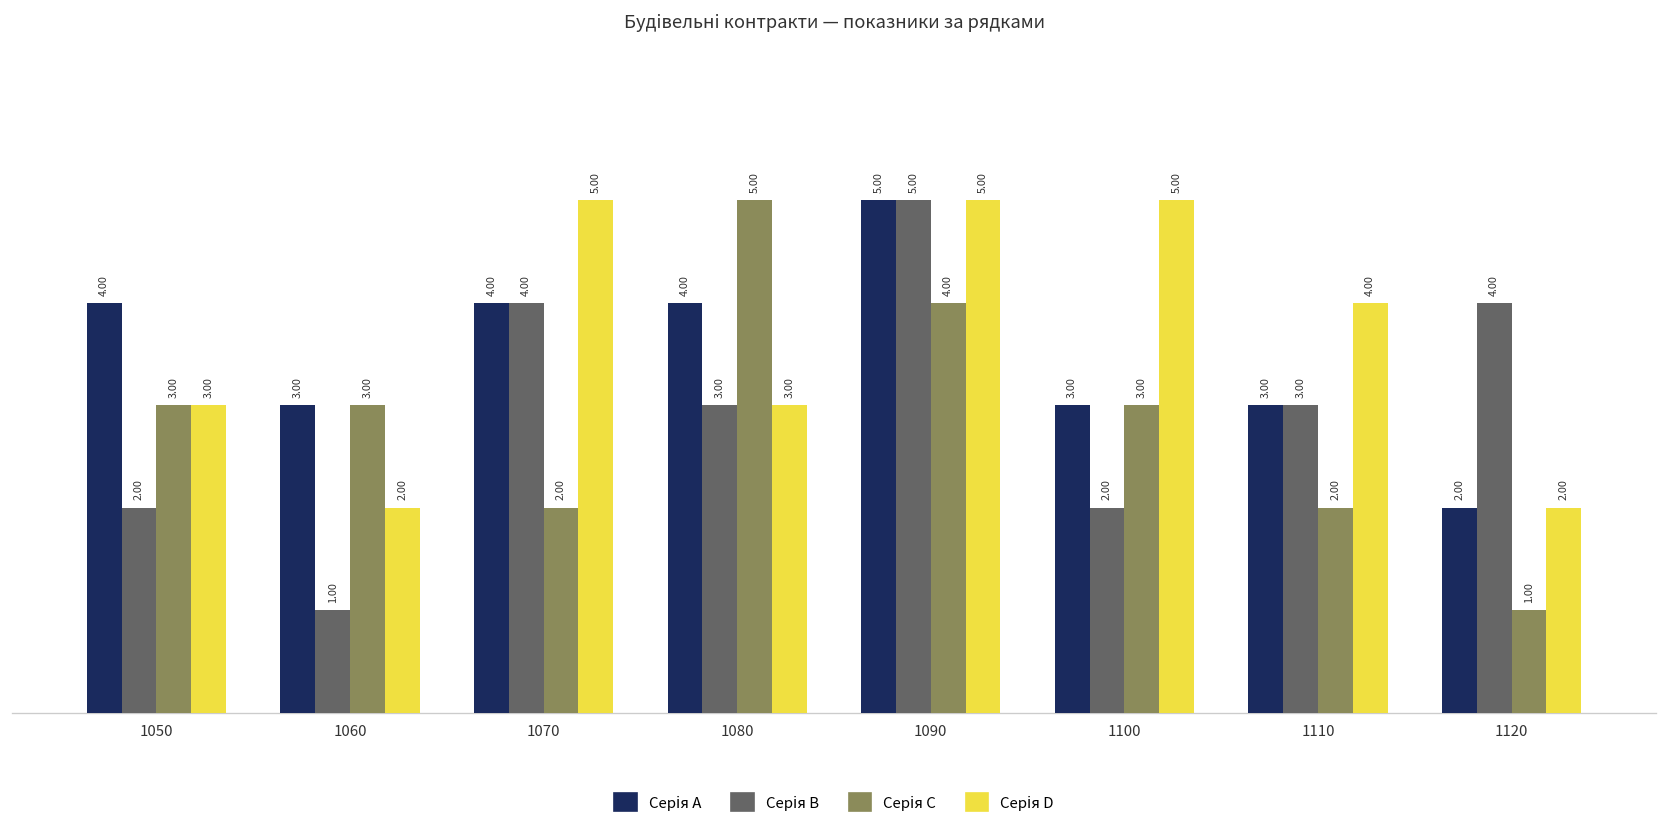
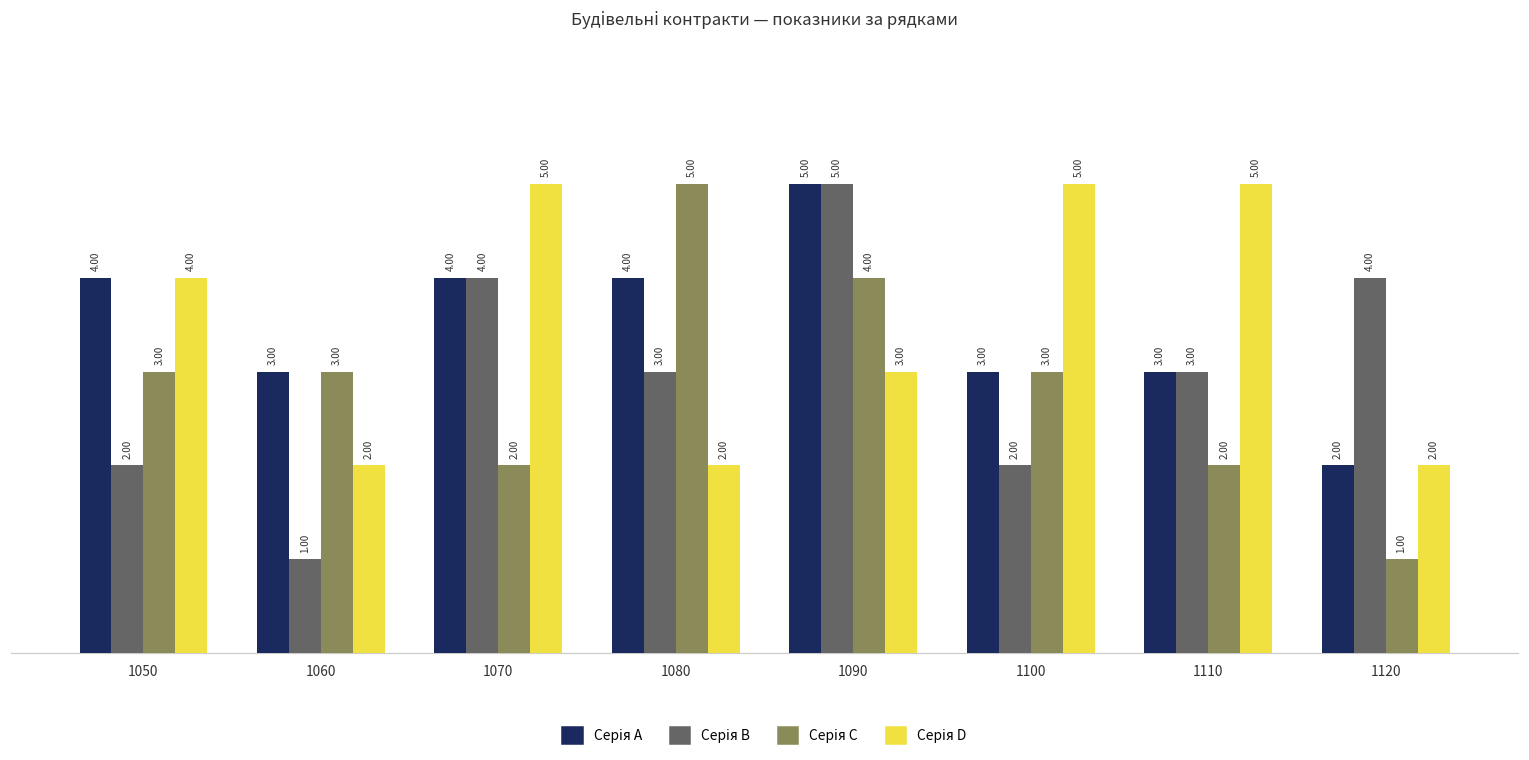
Серія D, 1050: 3.00 -> 4.00
Серія D, 1080: 3.00 -> 2.00
Серія D, 1090: 5.00 -> 3.00
Серія D, 1110: 4.00 -> 5.00
